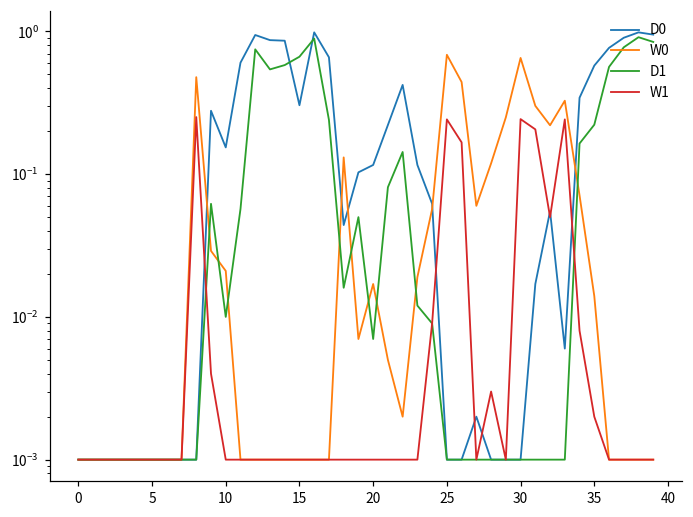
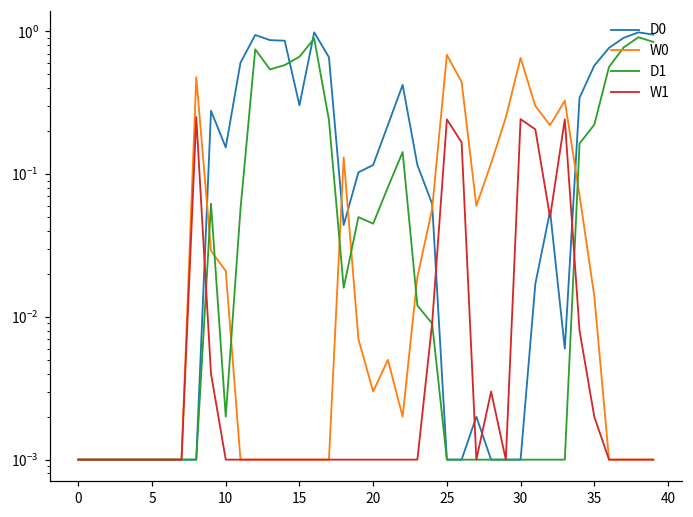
D1, 10: 0.010 -> 0.0020
W0, 20: 0.017 -> 0.0030
D1, 20: 0.007 -> 0.045
